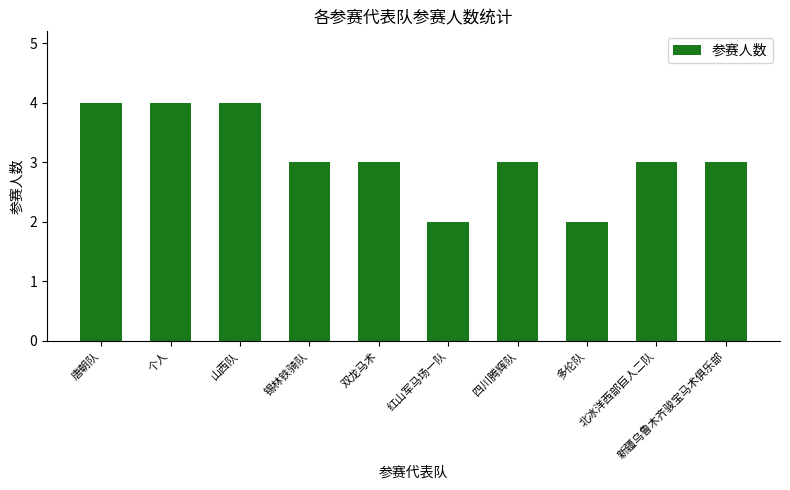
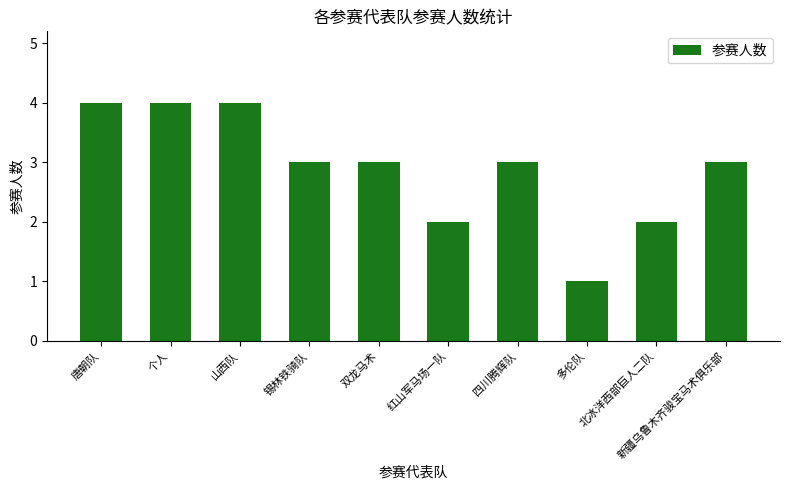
多伦队: 2 -> 1
北冰洋西部巨人二队: 3 -> 2
